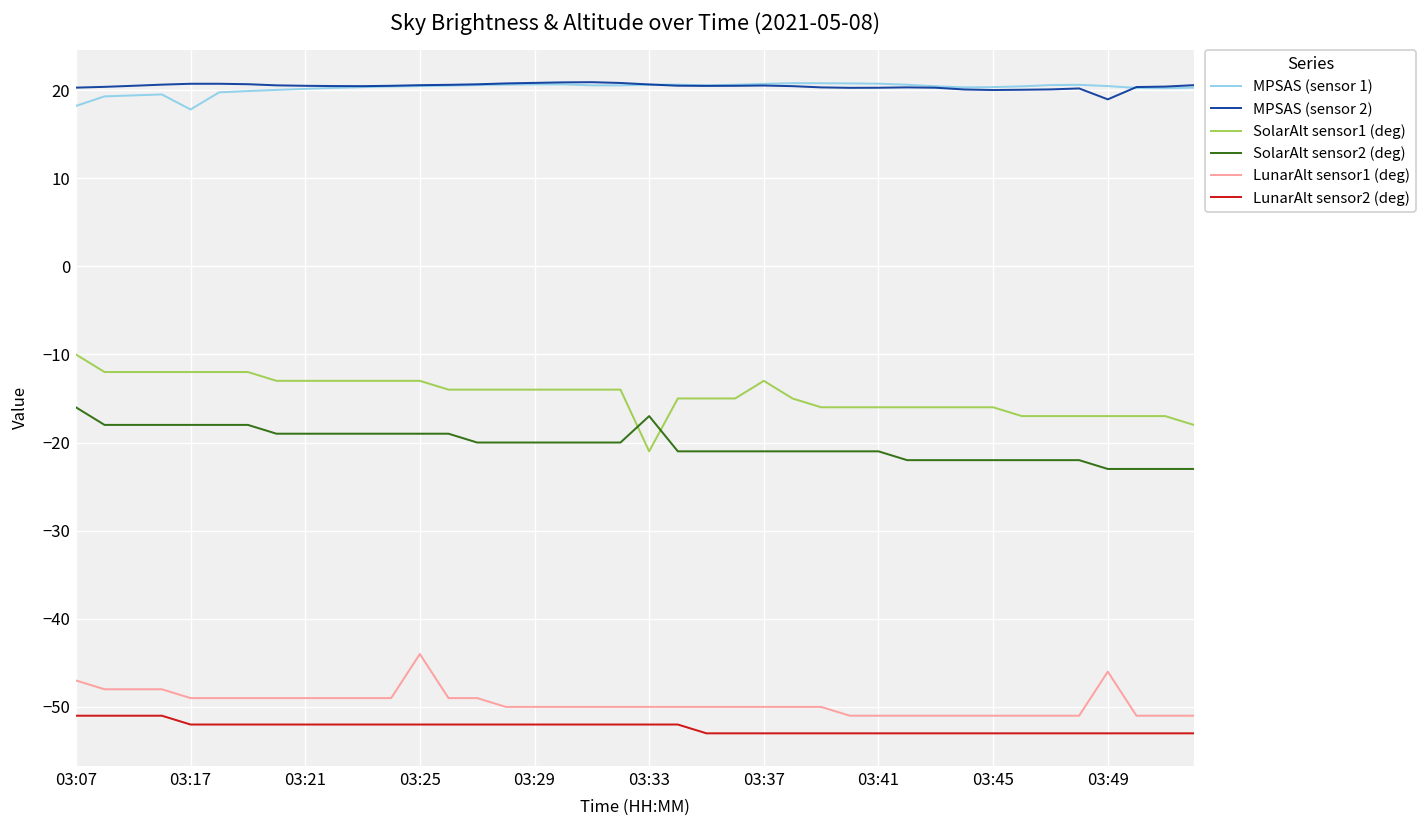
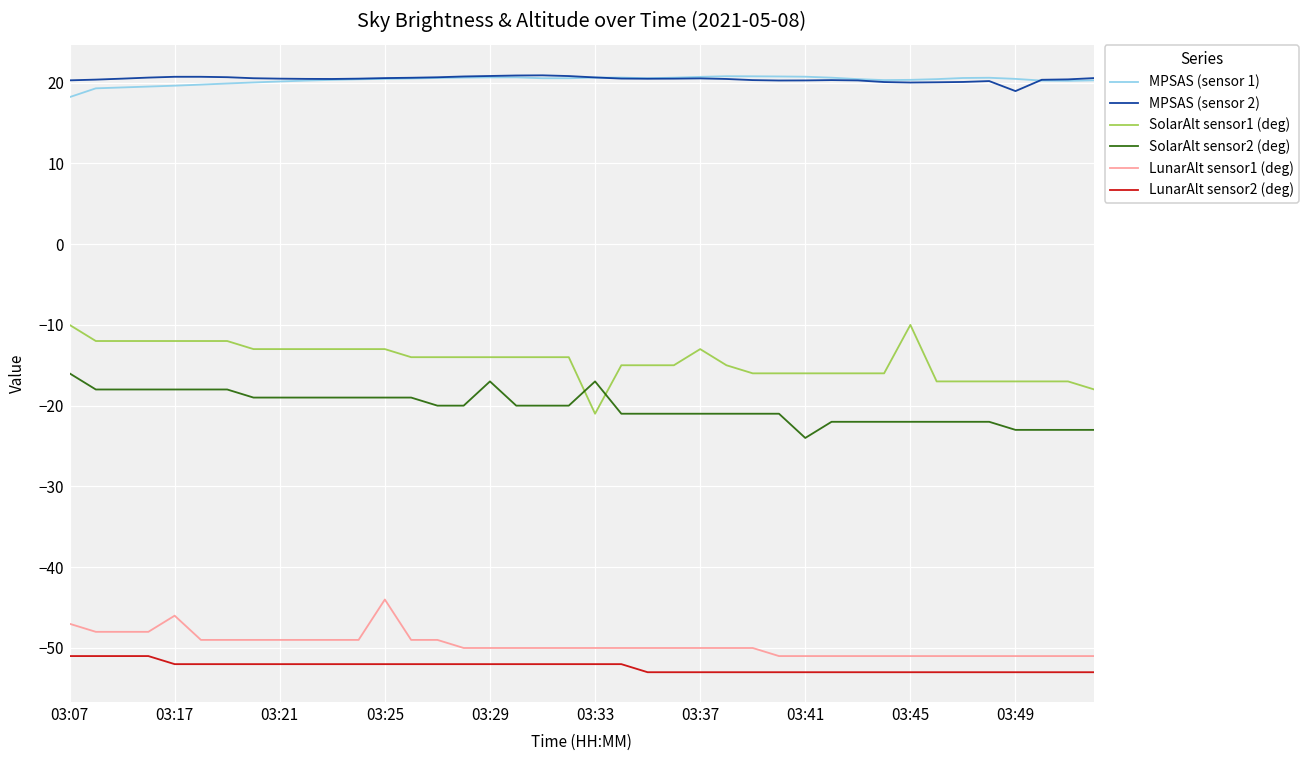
MPSAS (sensor 1), 03:17: 18 -> 20
LunarAlt sensor1 (deg), 03:17: -49 -> -46
SolarAlt sensor2 (deg), 03:29: -20 -> -17
SolarAlt sensor2 (deg), 03:41: -21 -> -24
SolarAlt sensor1 (deg), 03:45: -16 -> -10
LunarAlt sensor1 (deg), 03:49: -46 -> -51
